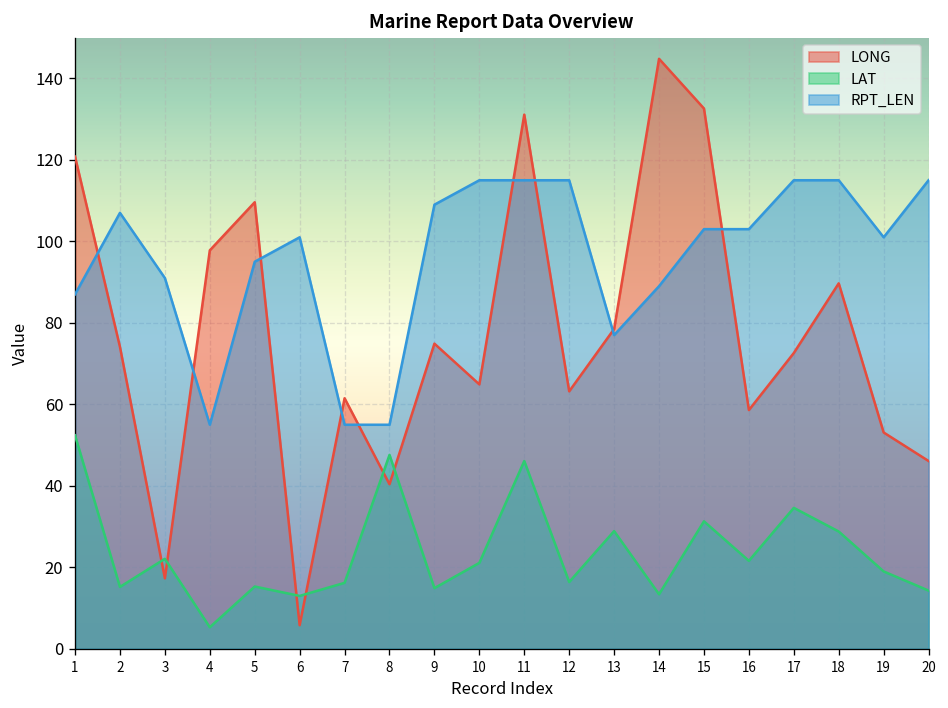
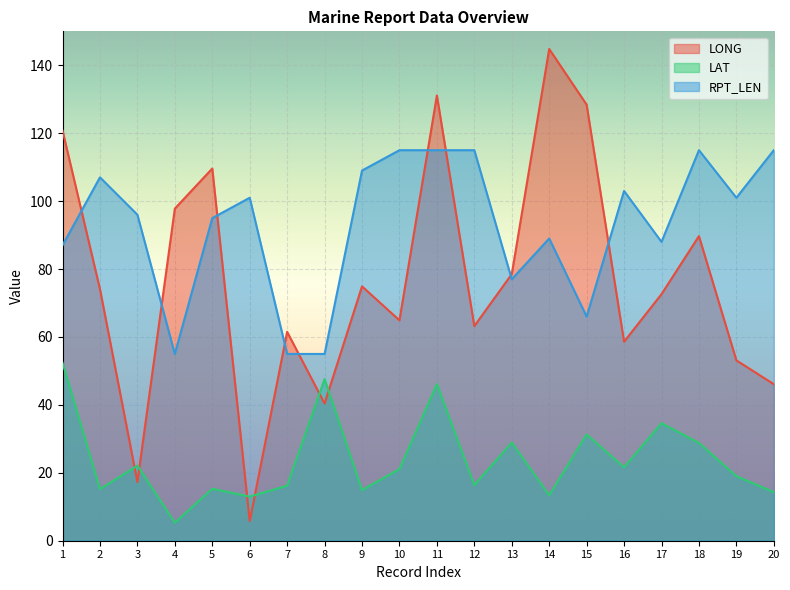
RPT_LEN, 3: 91 -> 96
LONG, 15: 133 -> 128
RPT_LEN, 15: 103 -> 66
RPT_LEN, 17: 115 -> 88
